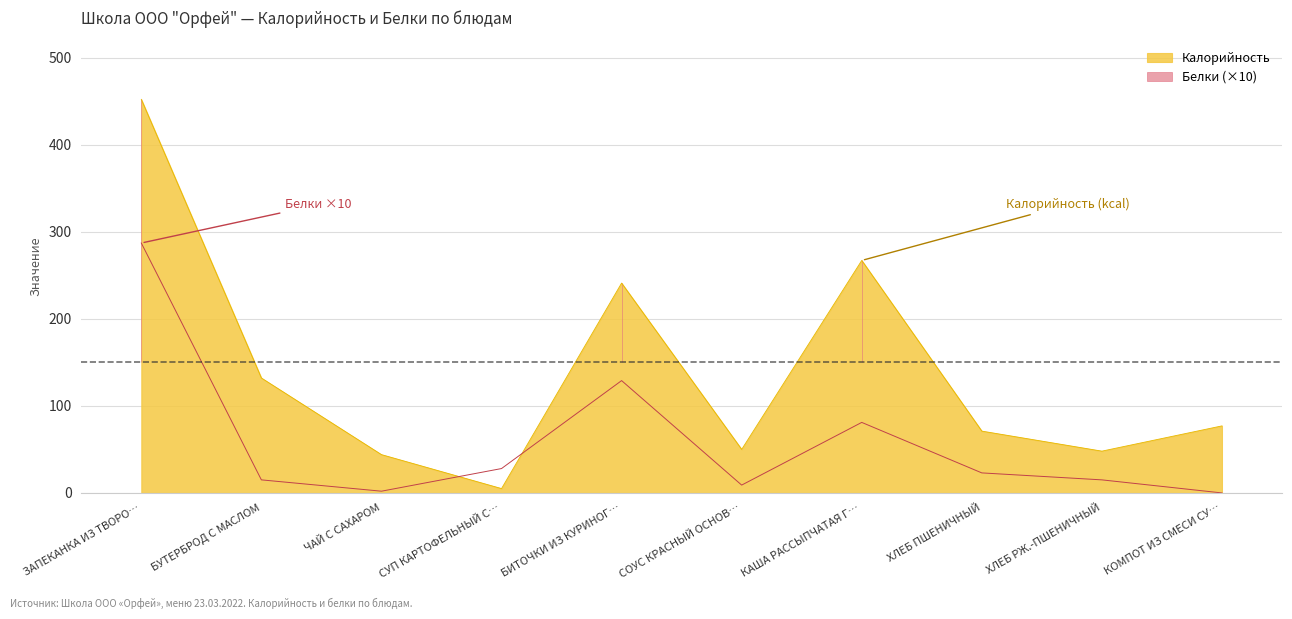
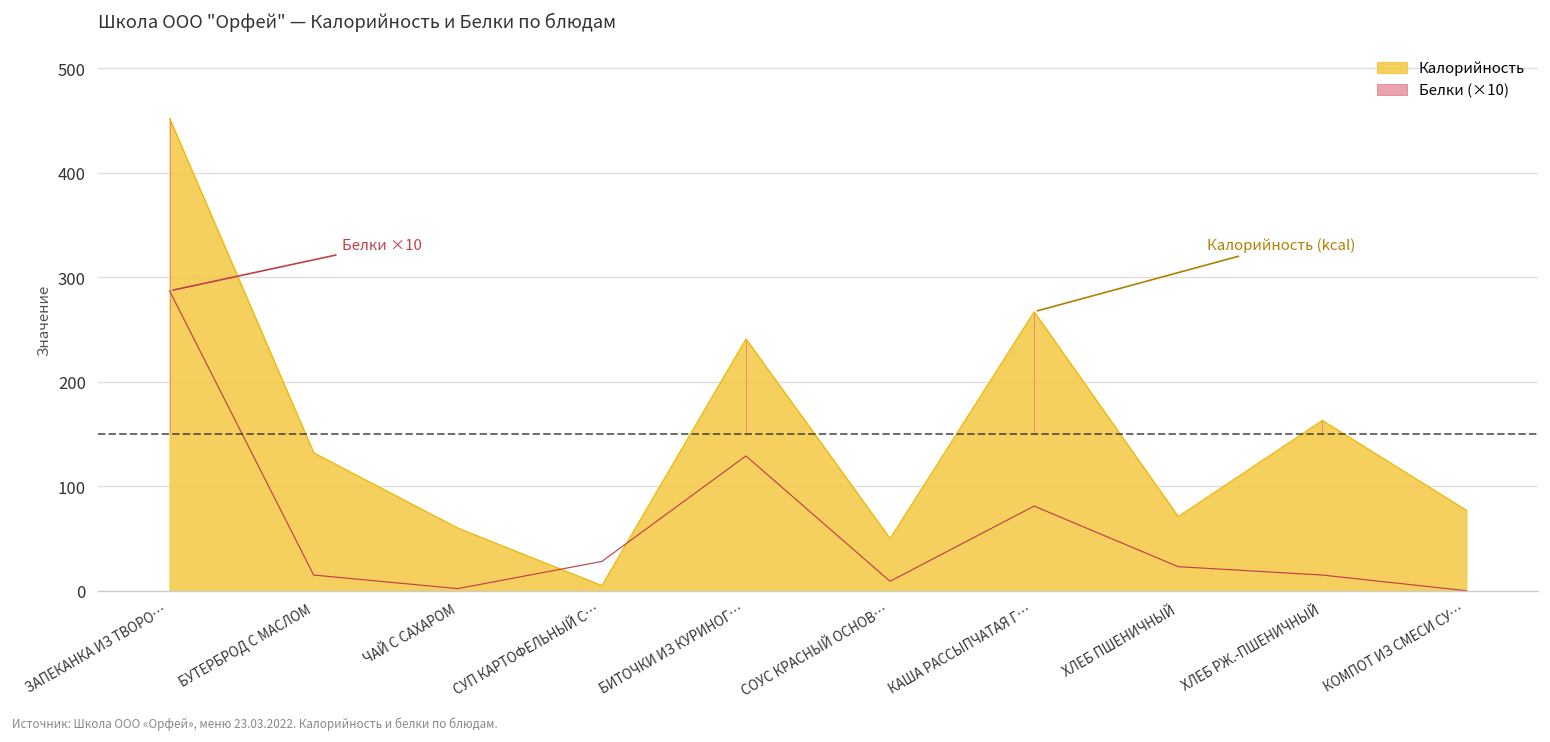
Калорийность, ЧАЙ С САХАРОМ: 40 -> 60
Калорийность, ХЛЕБ РЖ.-ПШЕНИЧНЫЙ: 50 -> 160
